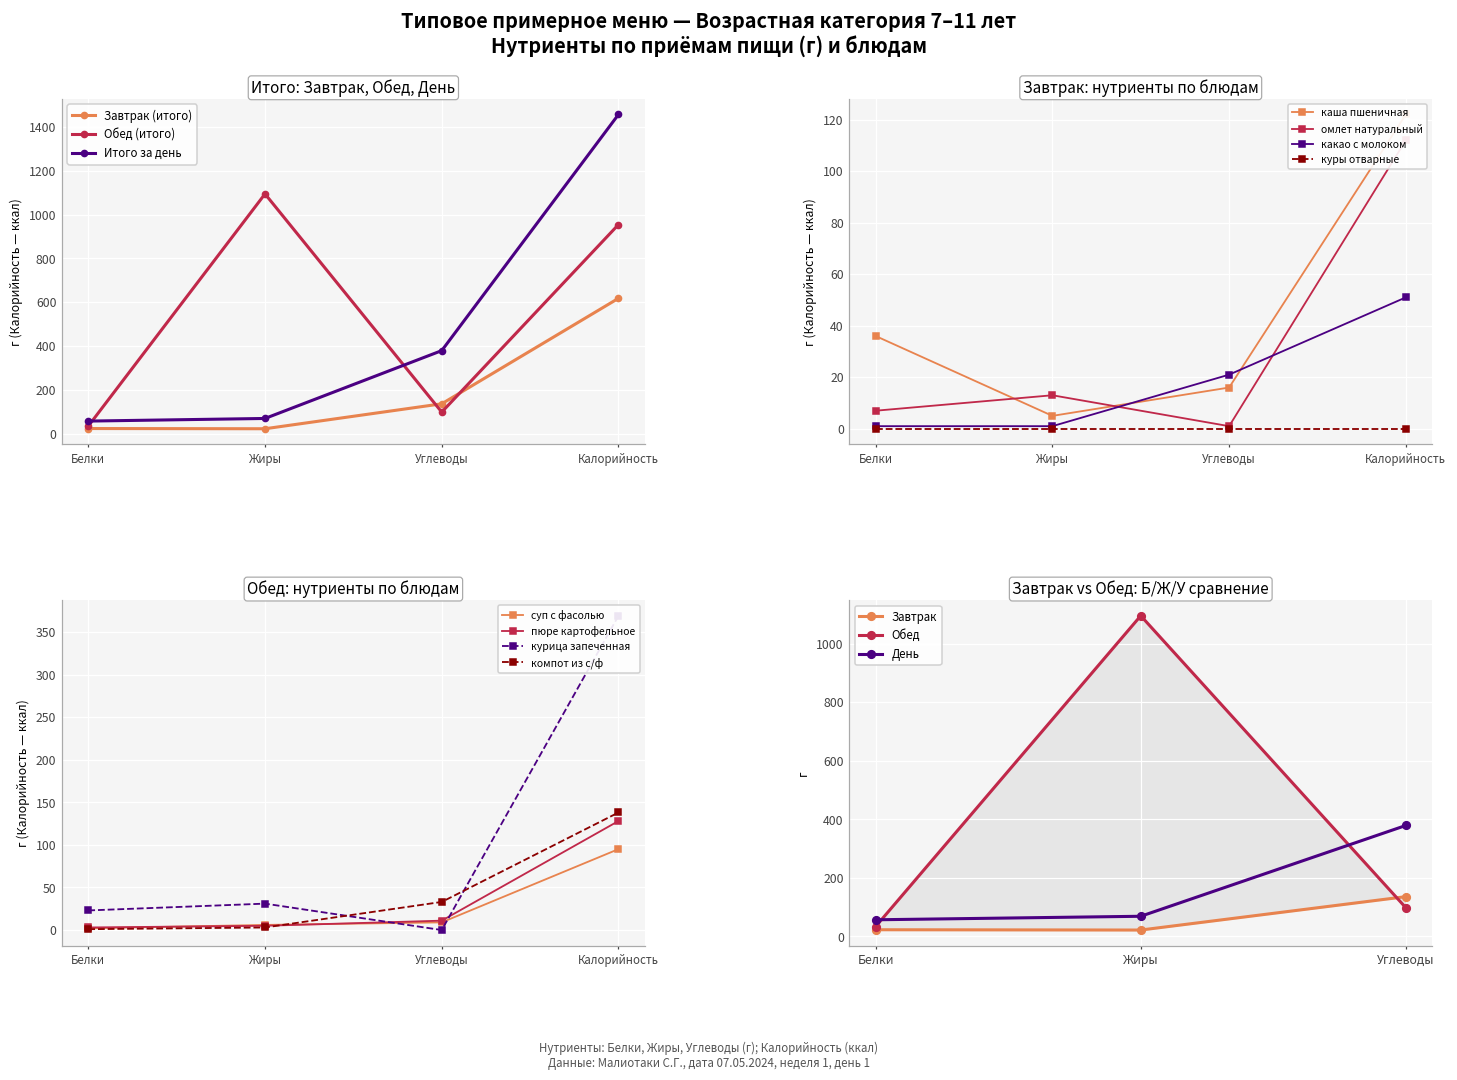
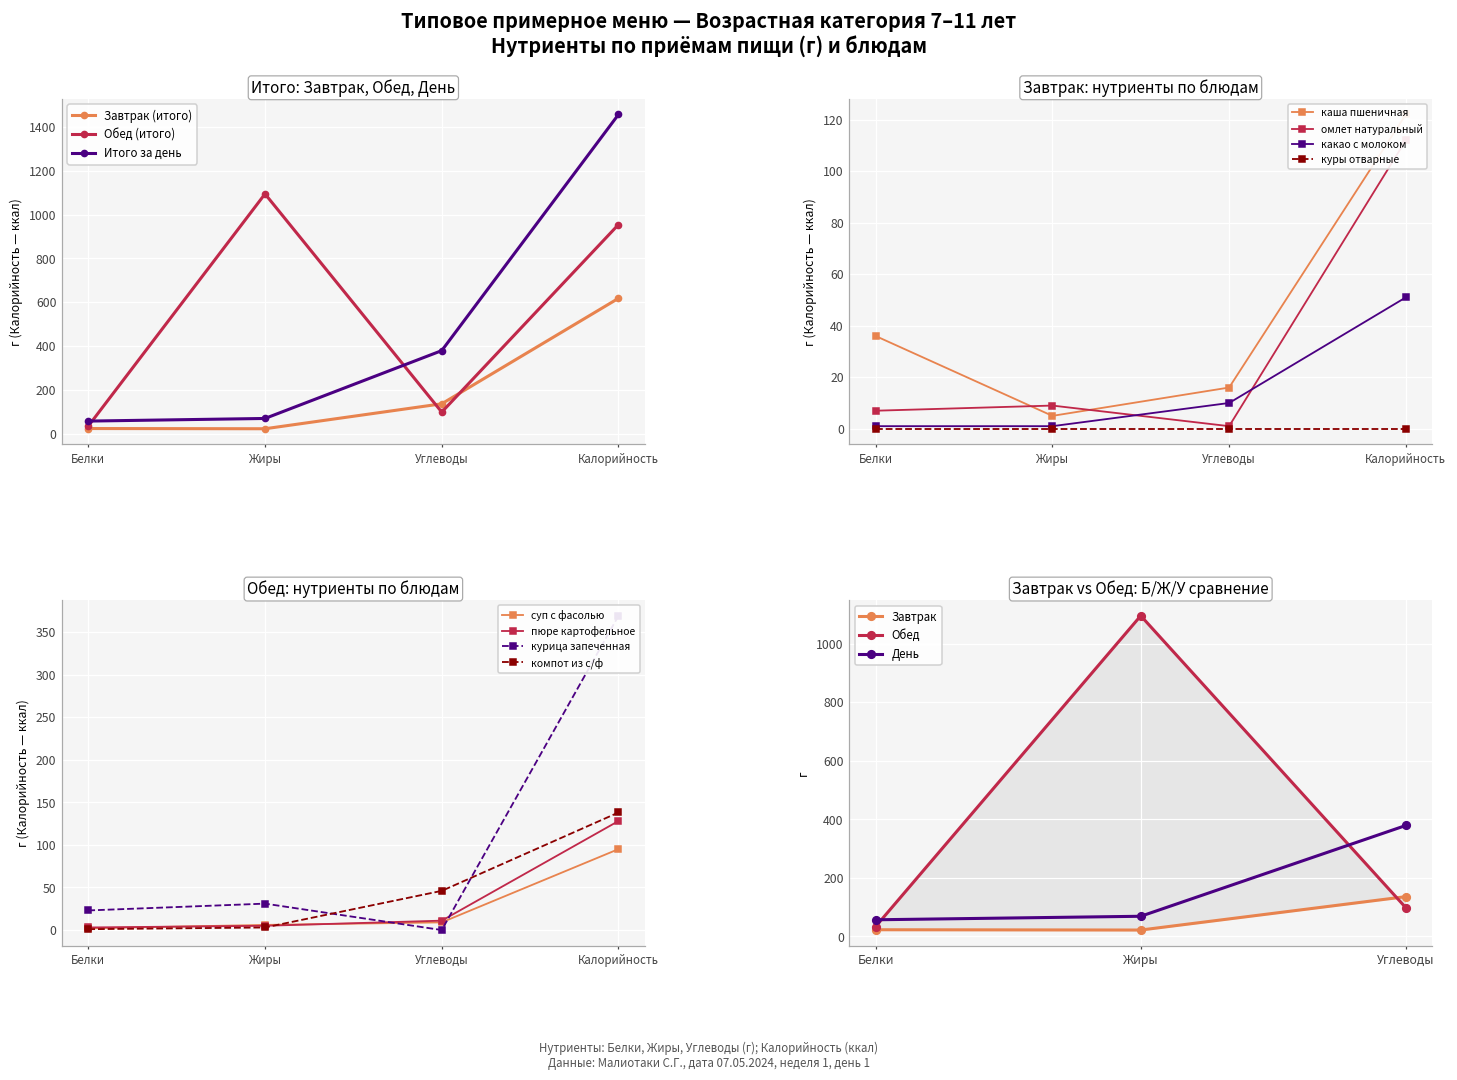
Завтрак: нутриенты по блюдам, омлет натуральный, Жиры: 13 -> 9
Завтрак: нутриенты по блюдам, какао с молоком, Углеводы: 21 -> 10
Обед: нутриенты по блюдам, компот из с/ф, Углеводы: 30 -> 50
